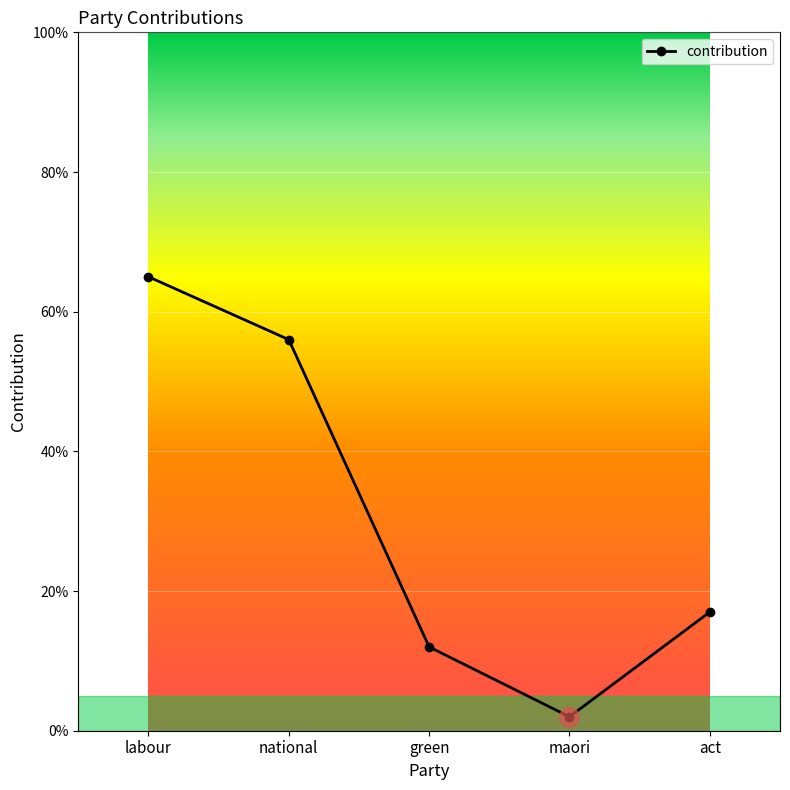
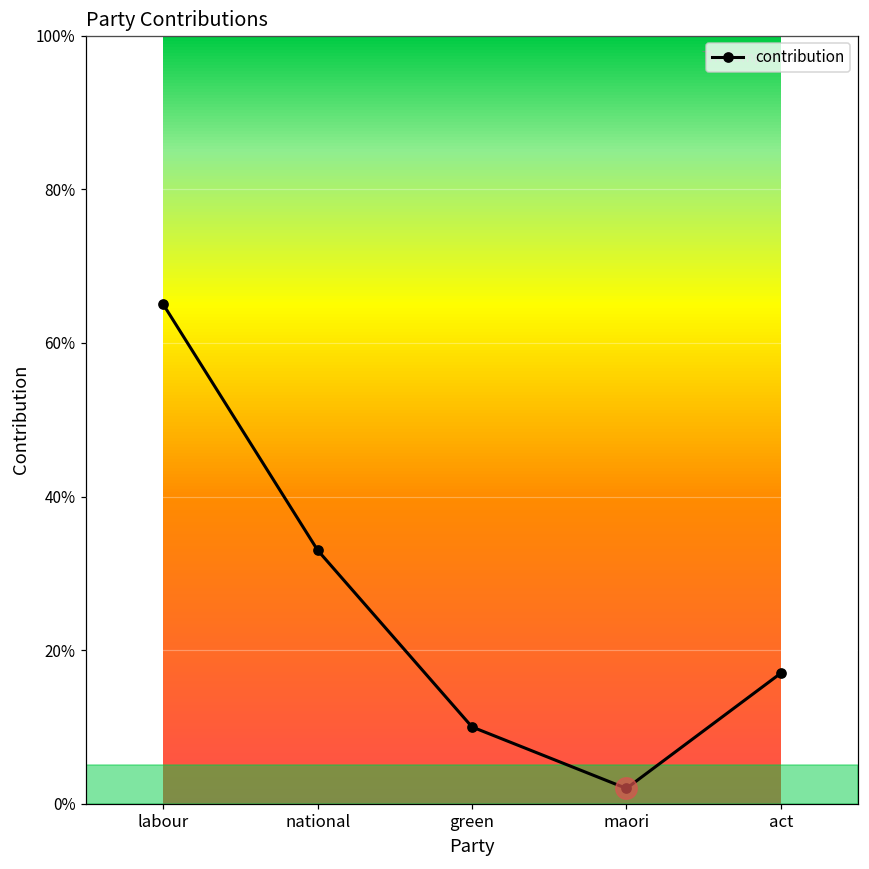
contribution, national: 56% -> 33%
contribution, green: 12% -> 10%
